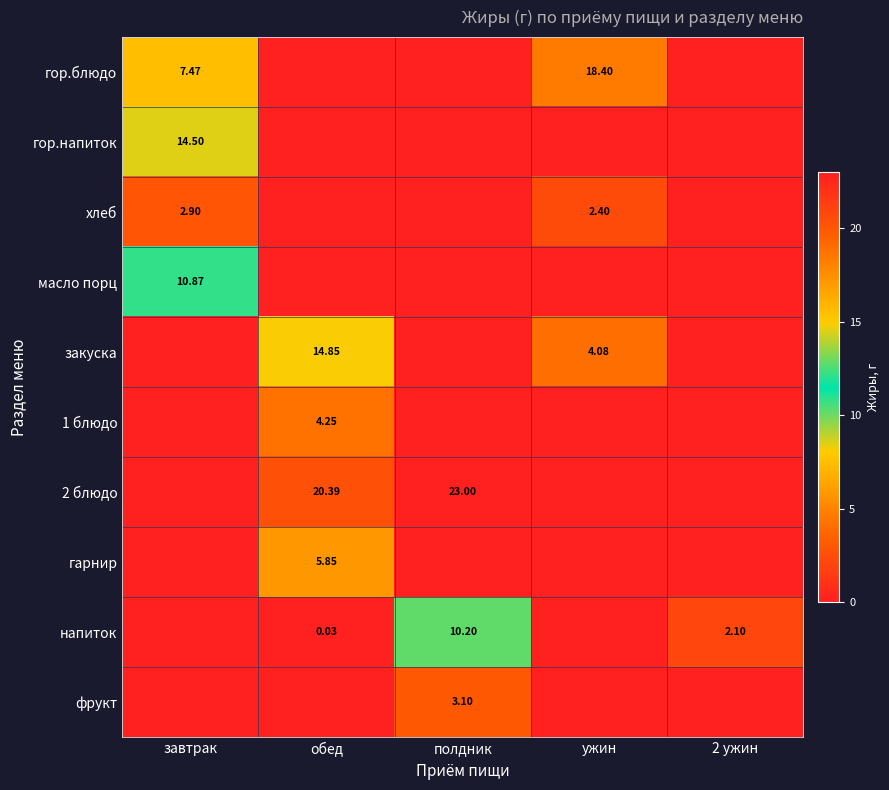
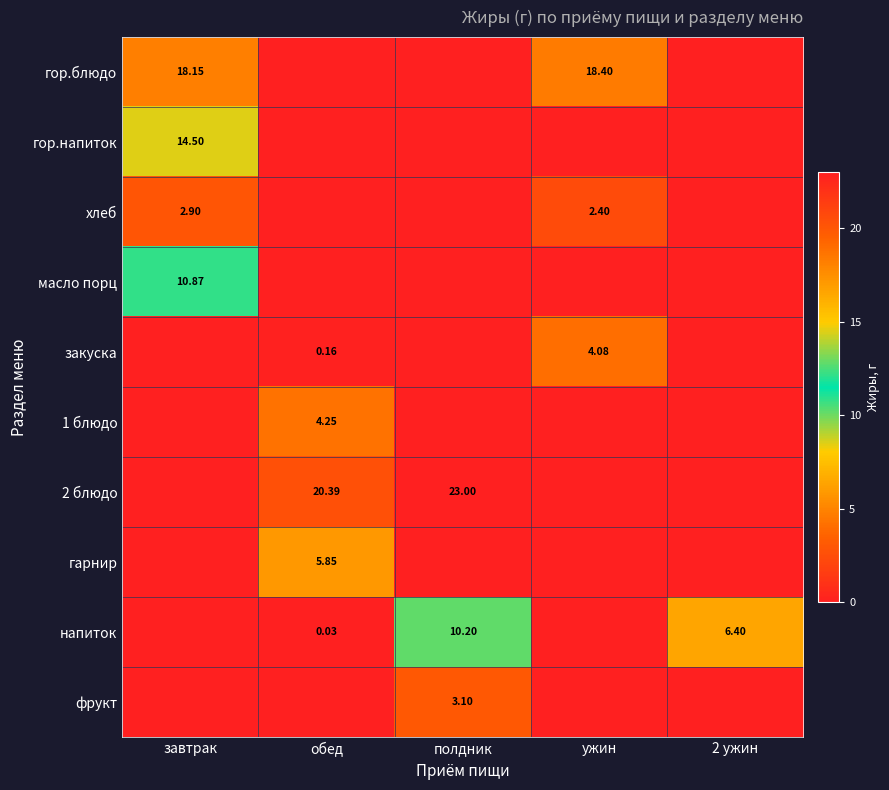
гор.блюдо, завтрак: 7.47 -> 18.15
закуска, обед: 14.85 -> 0.16
напиток, 2 ужин: 2.10 -> 6.40
